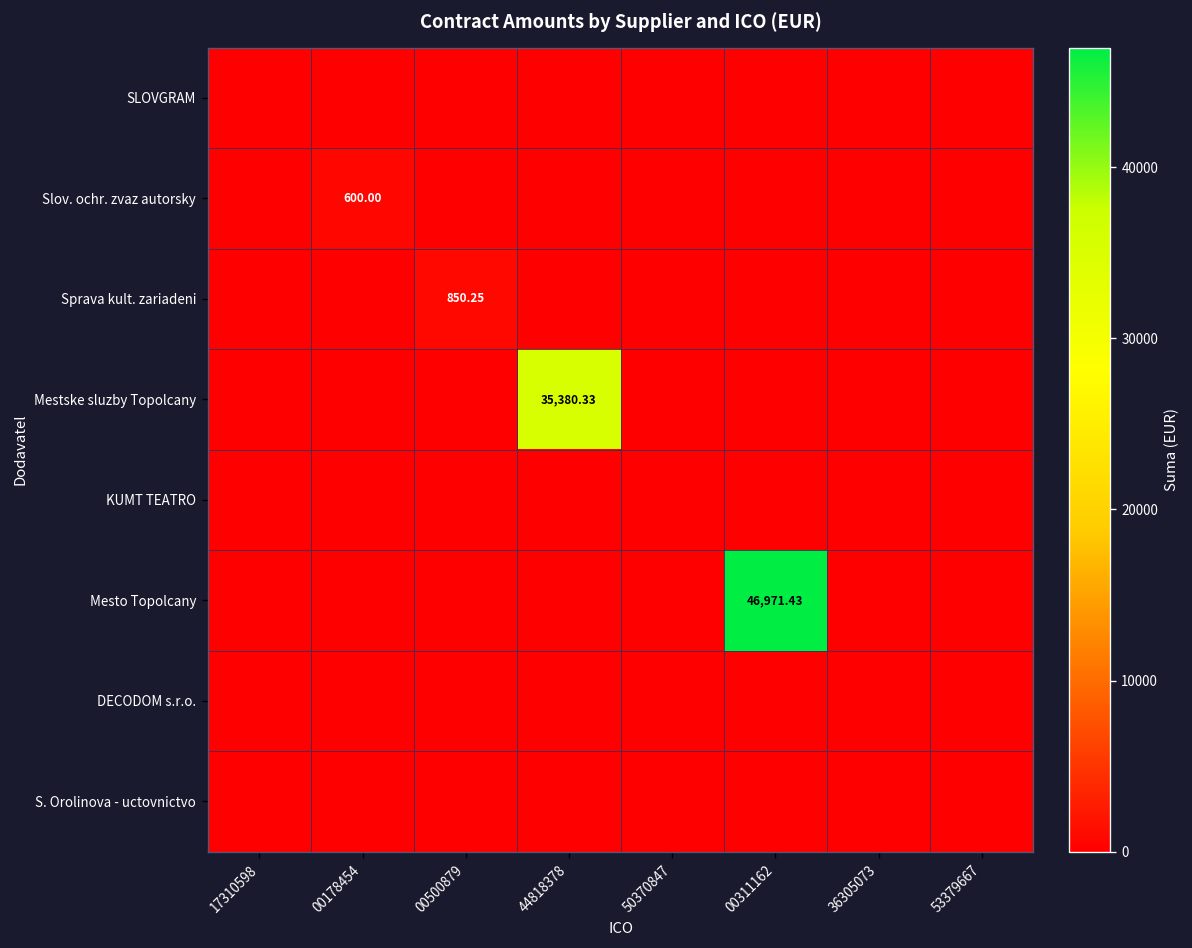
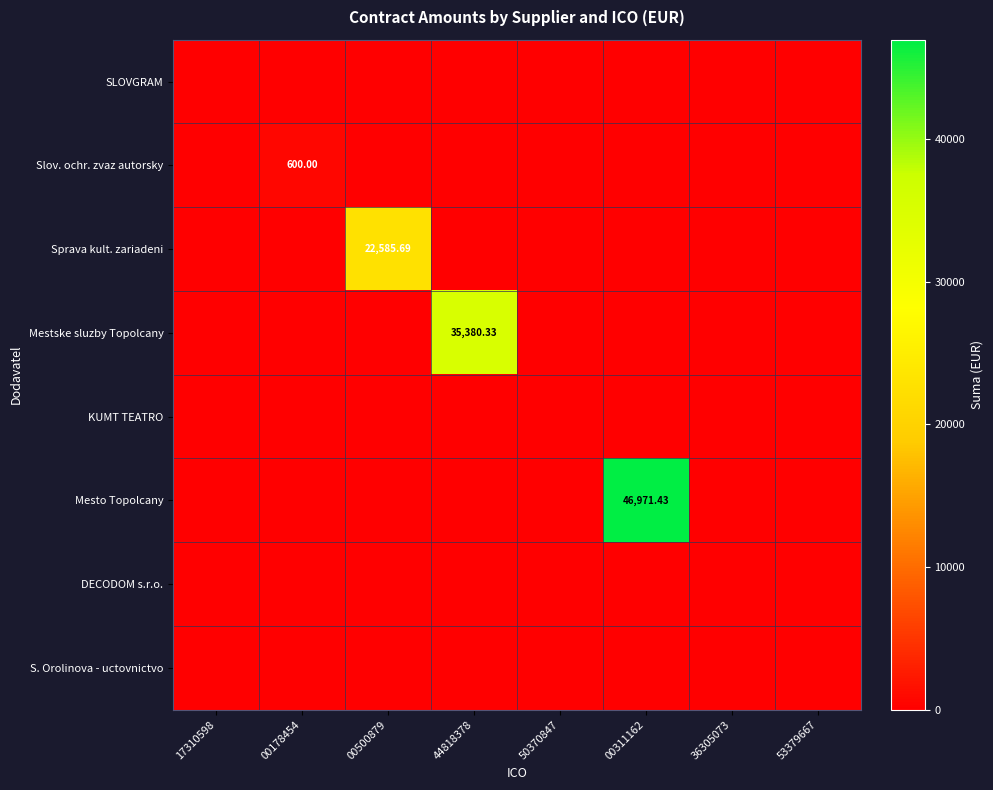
Sprava kult. zariadeni, 00500879: 850.25 -> 22,585.69
